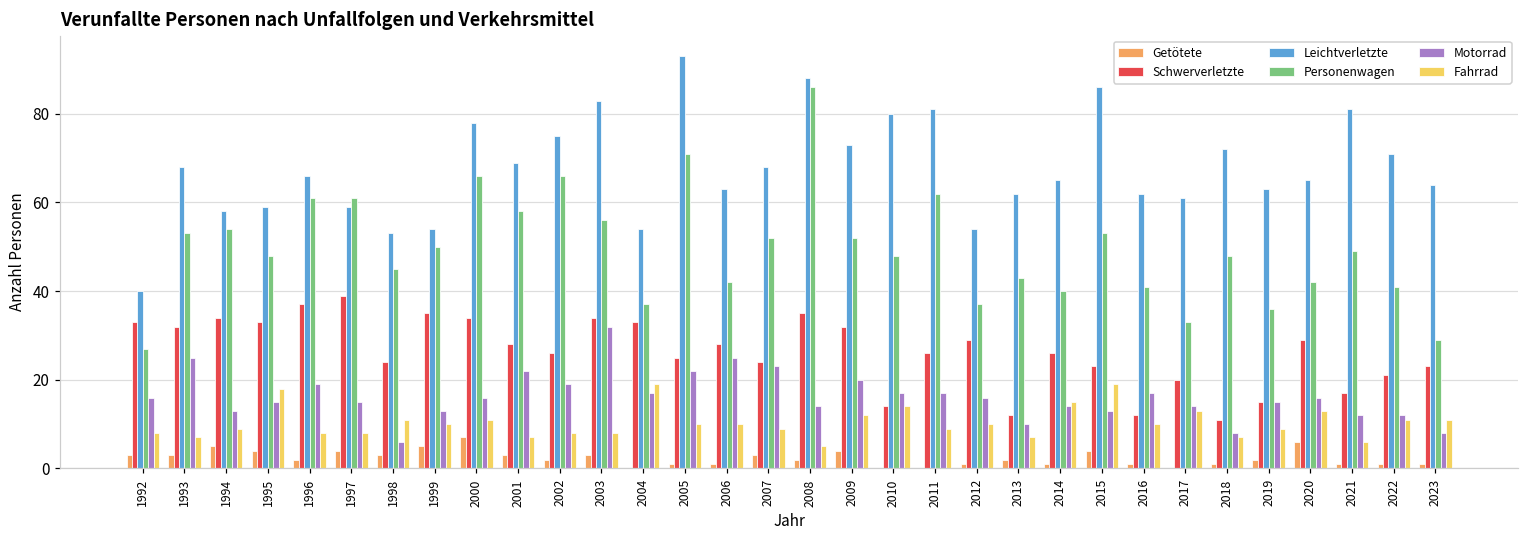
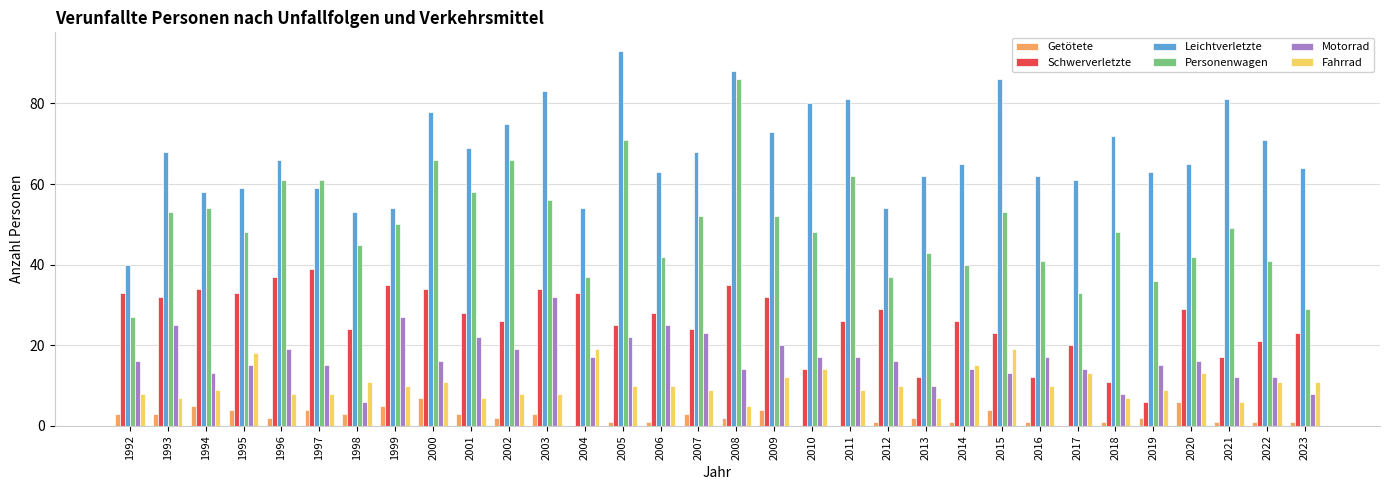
Motorrad, 1999: 13 -> 27
Schwerverletzte, 2019: 15 -> 6
